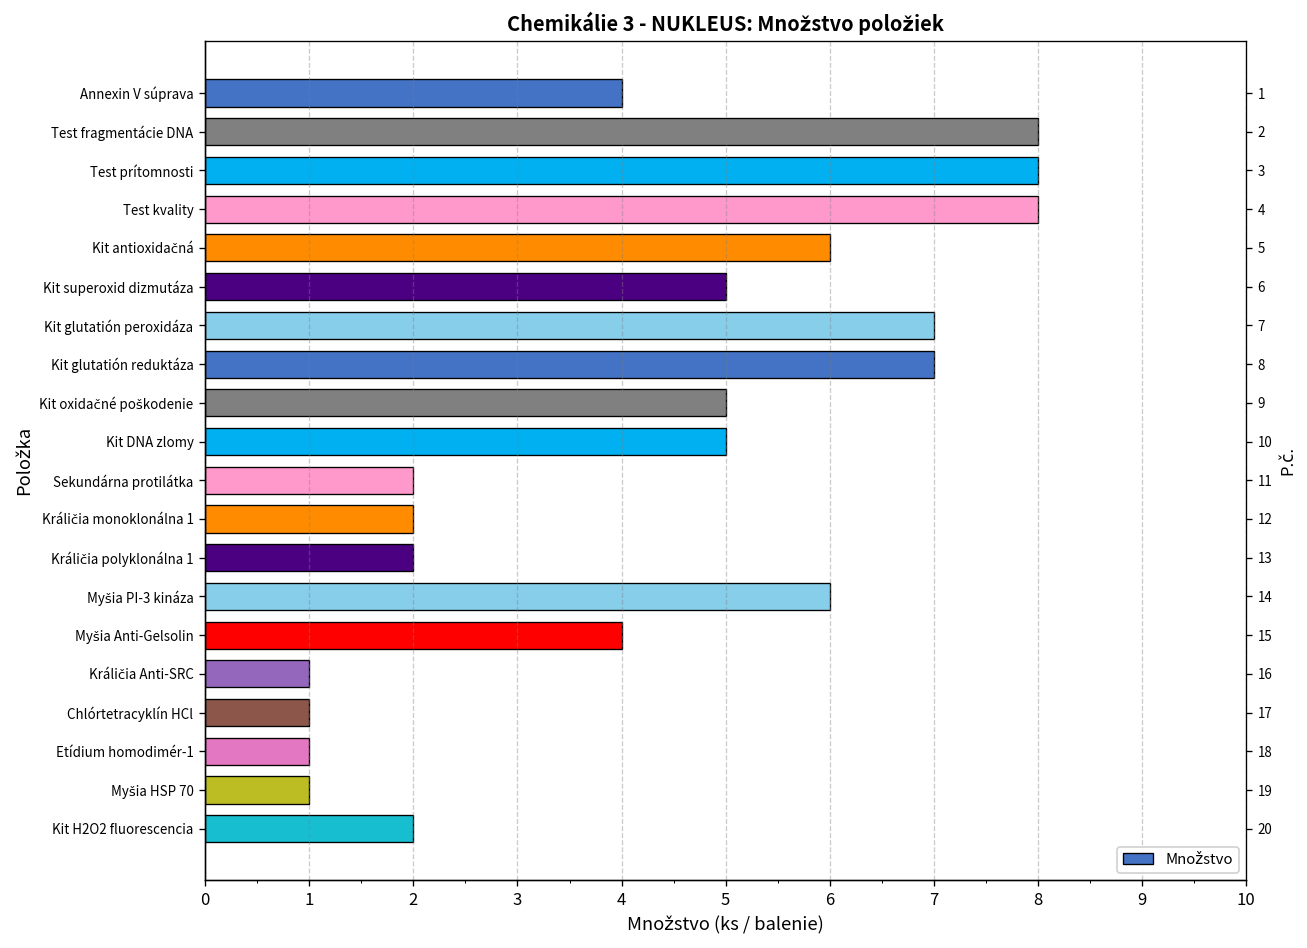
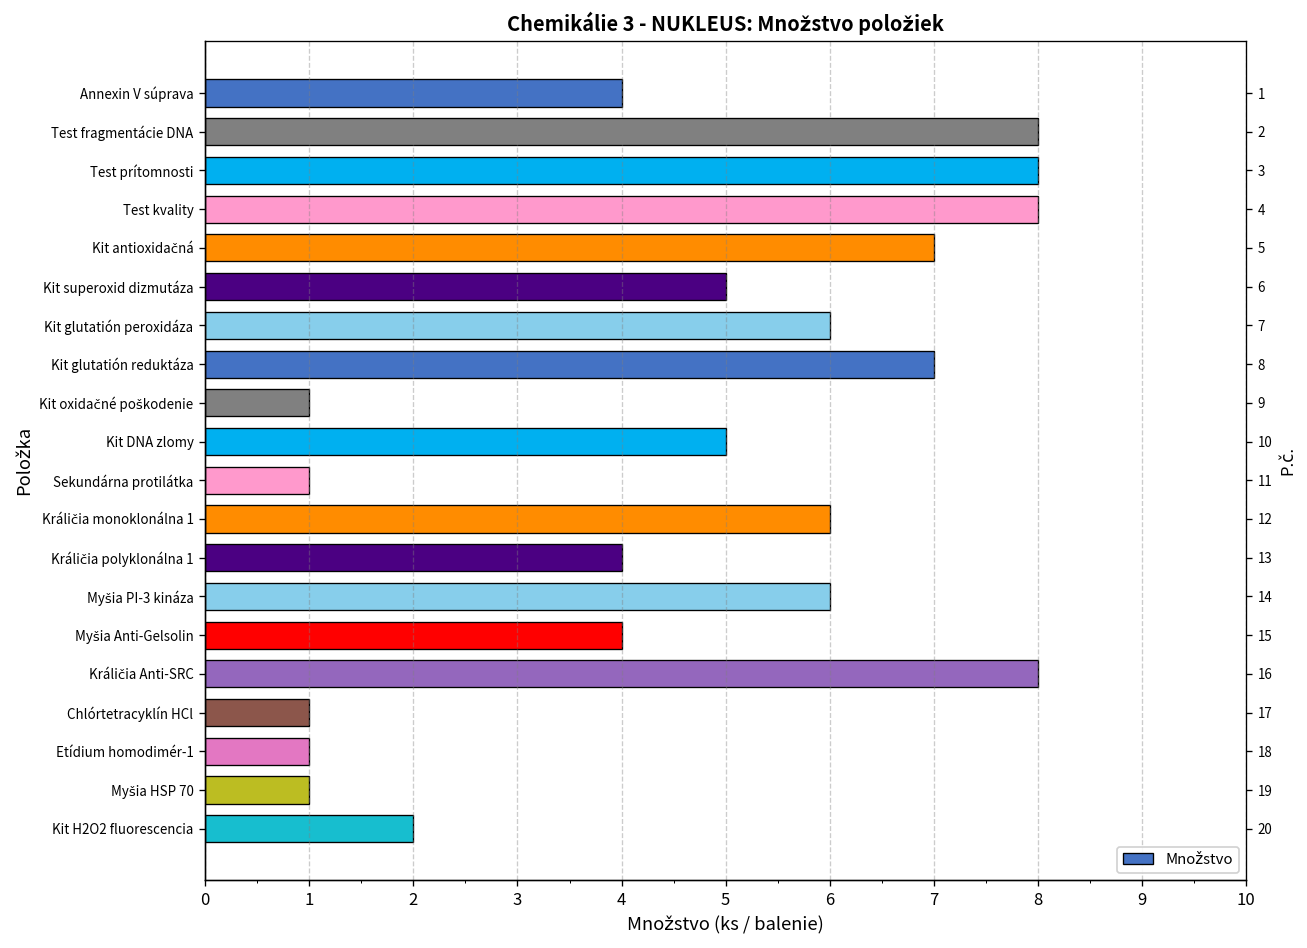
Kit antioxidačná: 6 -> 7
Kit glutatión peroxidáza: 7 -> 6
Kit oxidačné poškodenie: 5 -> 1
Sekundárna protilátka: 2 -> 1
Králičia monoklonálna 1: 2 -> 6
Králičia polyklonálna 1: 2 -> 4
Králičia Anti-SRC: 1 -> 8
